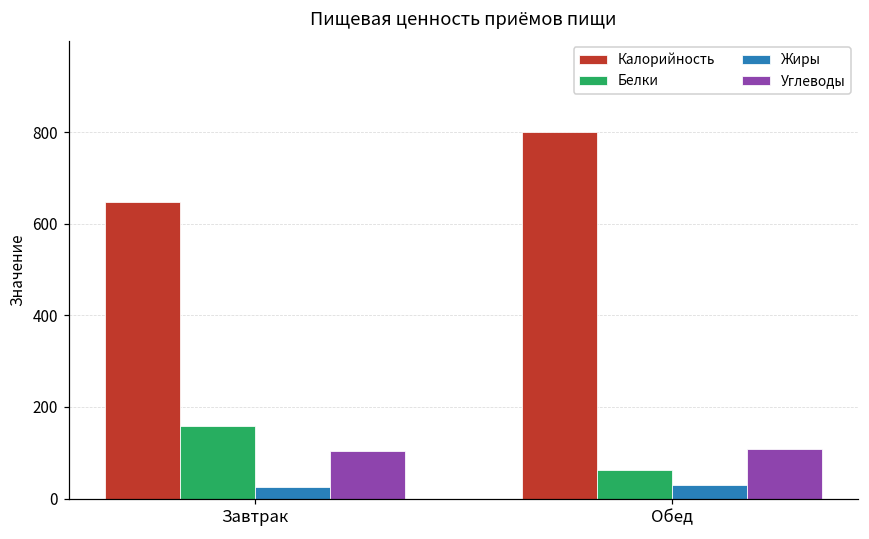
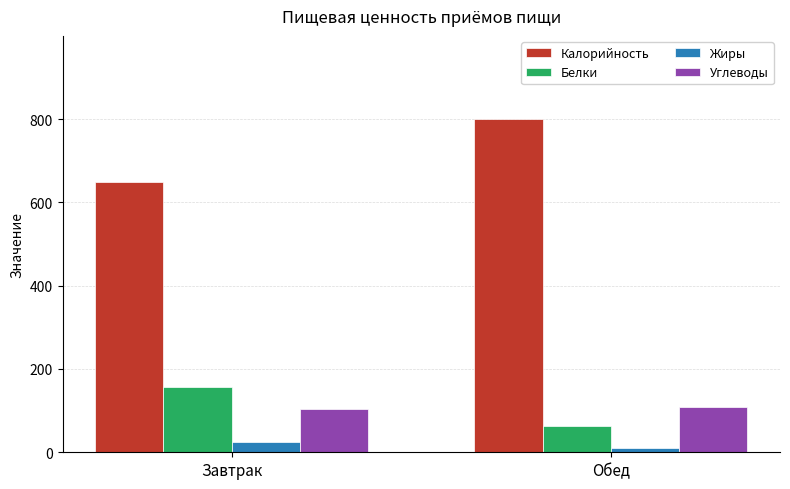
Жиры, Обед: 30 -> 10
